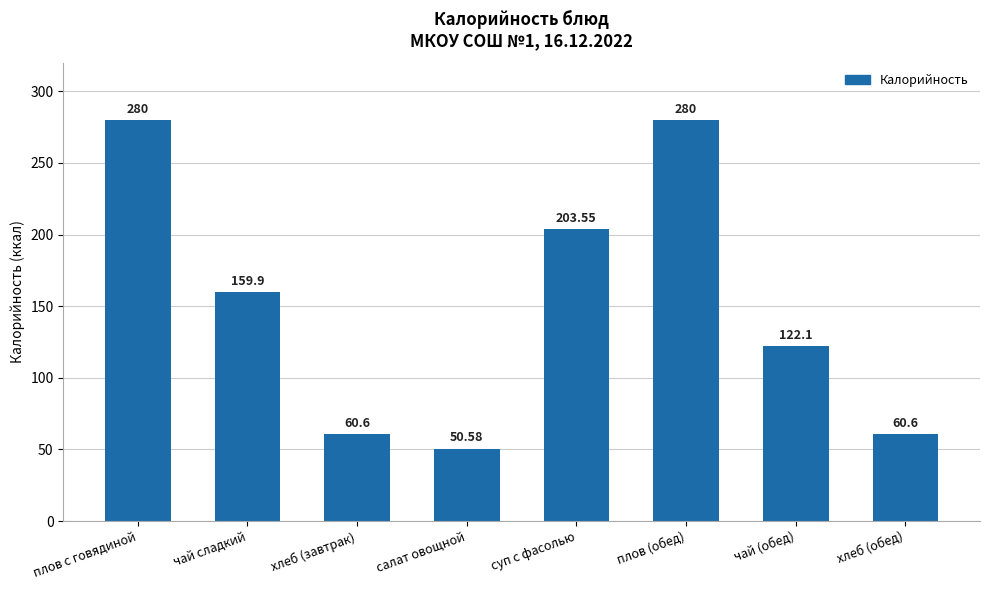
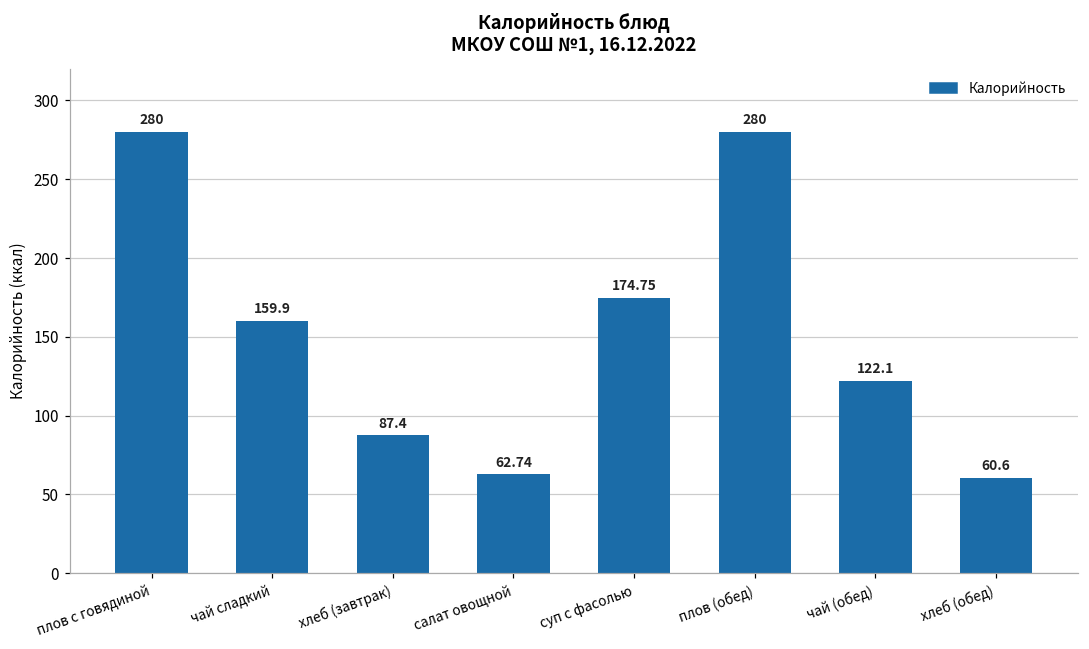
хлеб (завтрак): 60.6 -> 87.4
салат овощной: 50.58 -> 62.74
суп с фасолью: 203.55 -> 174.75
